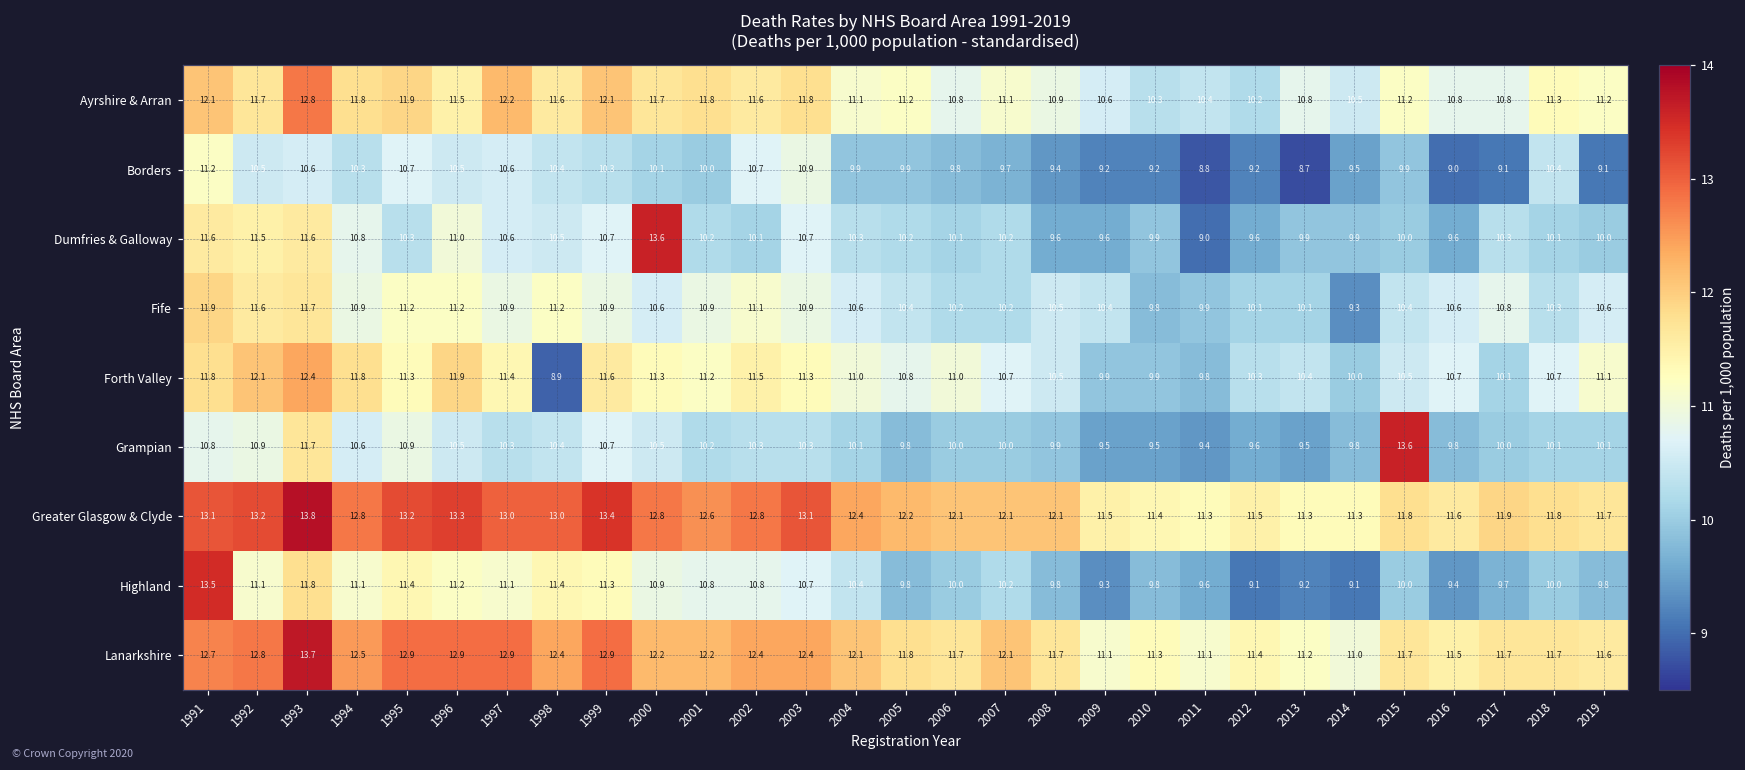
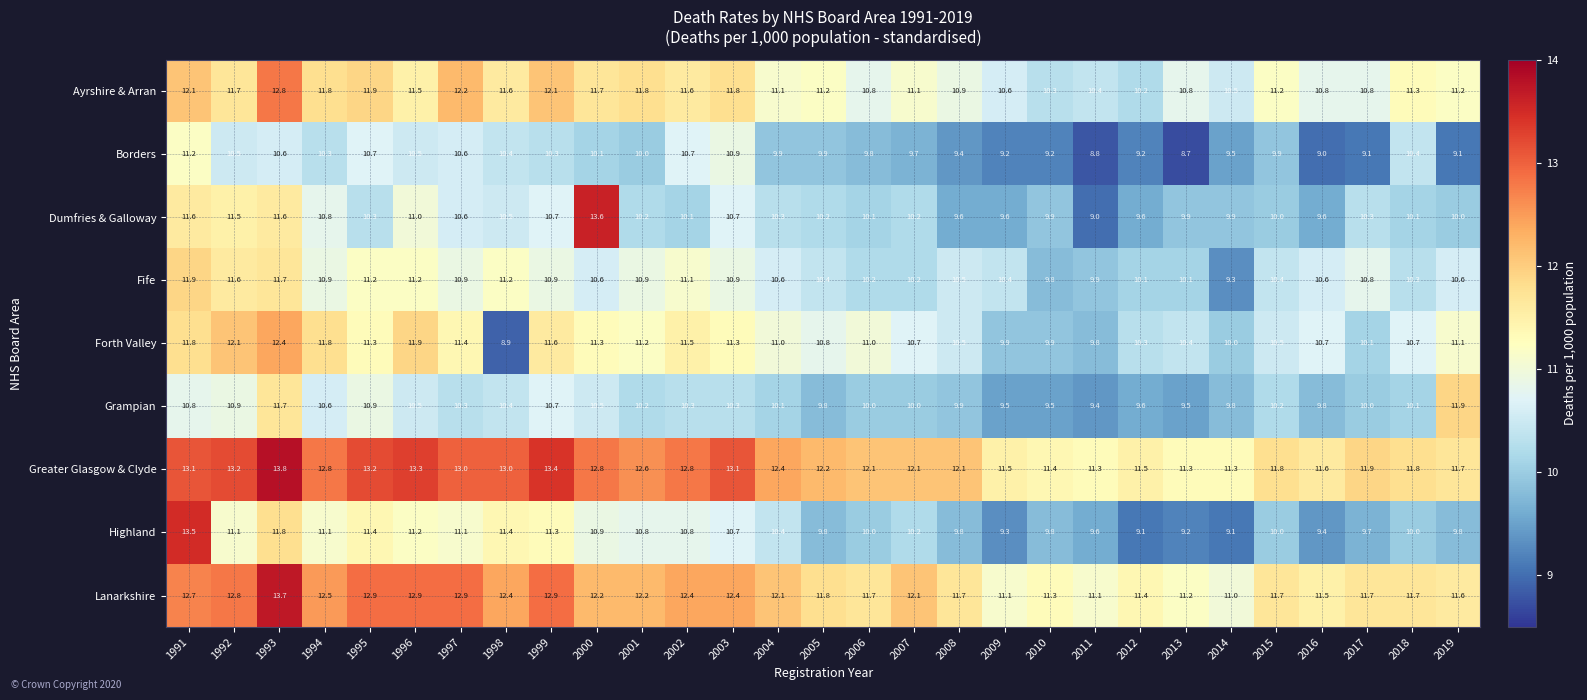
Grampian, 2015: 13.6 -> 10.2
Grampian, 2019: 10.1 -> 11.9
